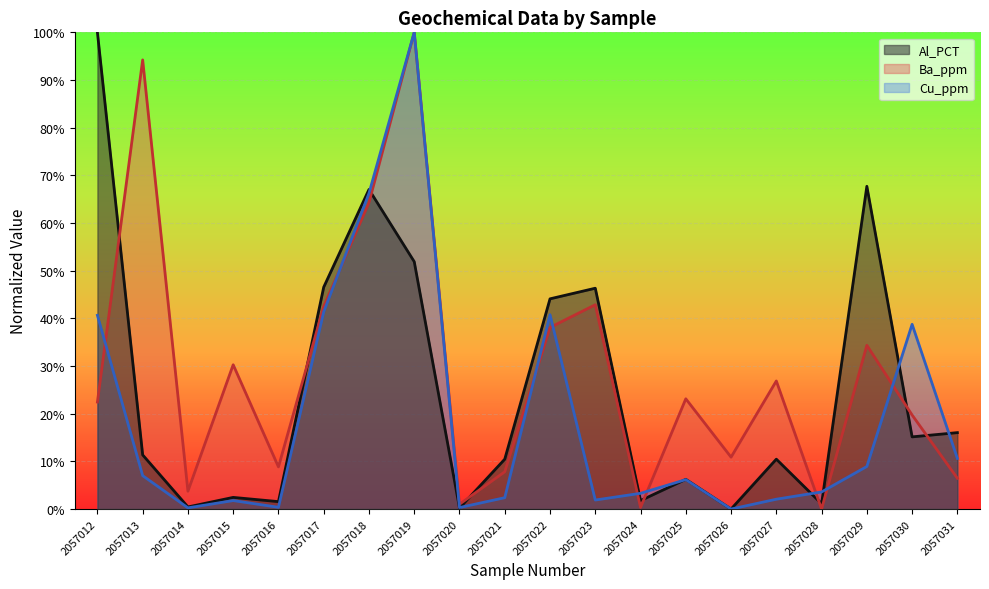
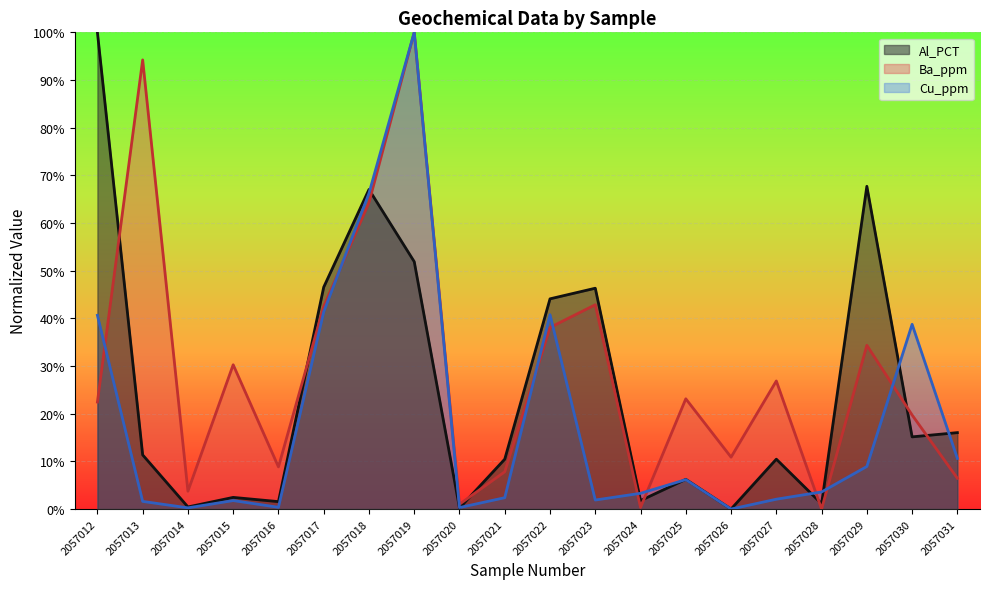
Cu_ppm, 2057013: 7% -> 2%
